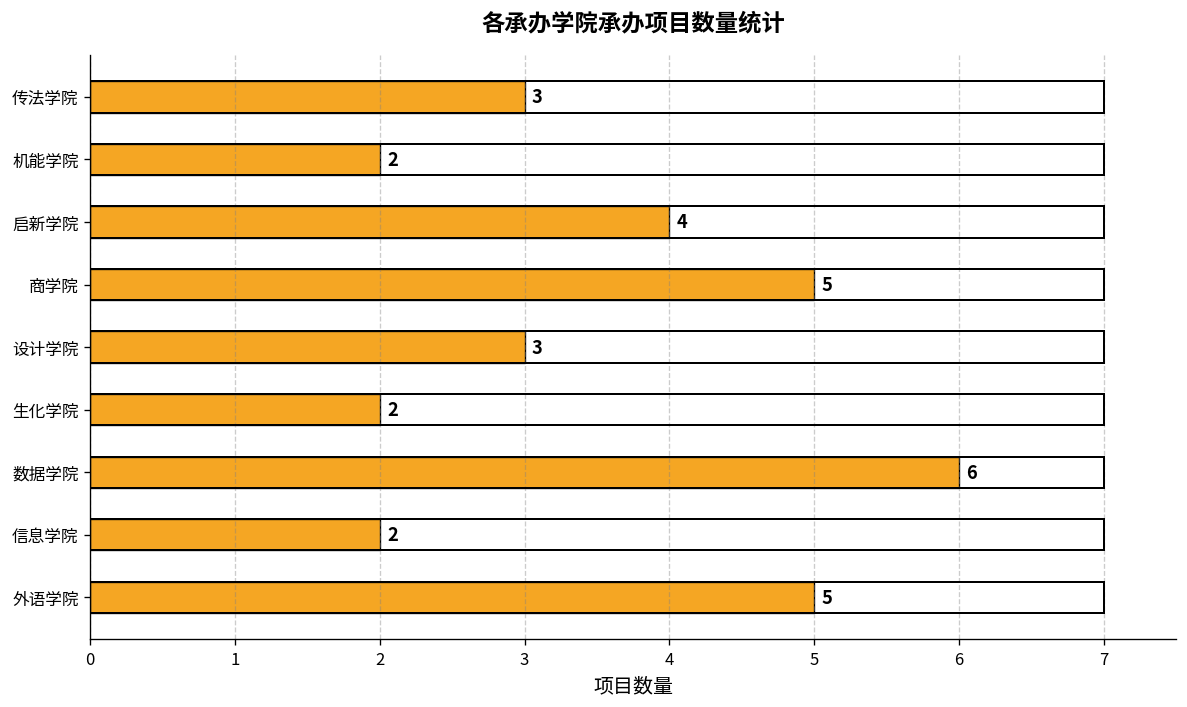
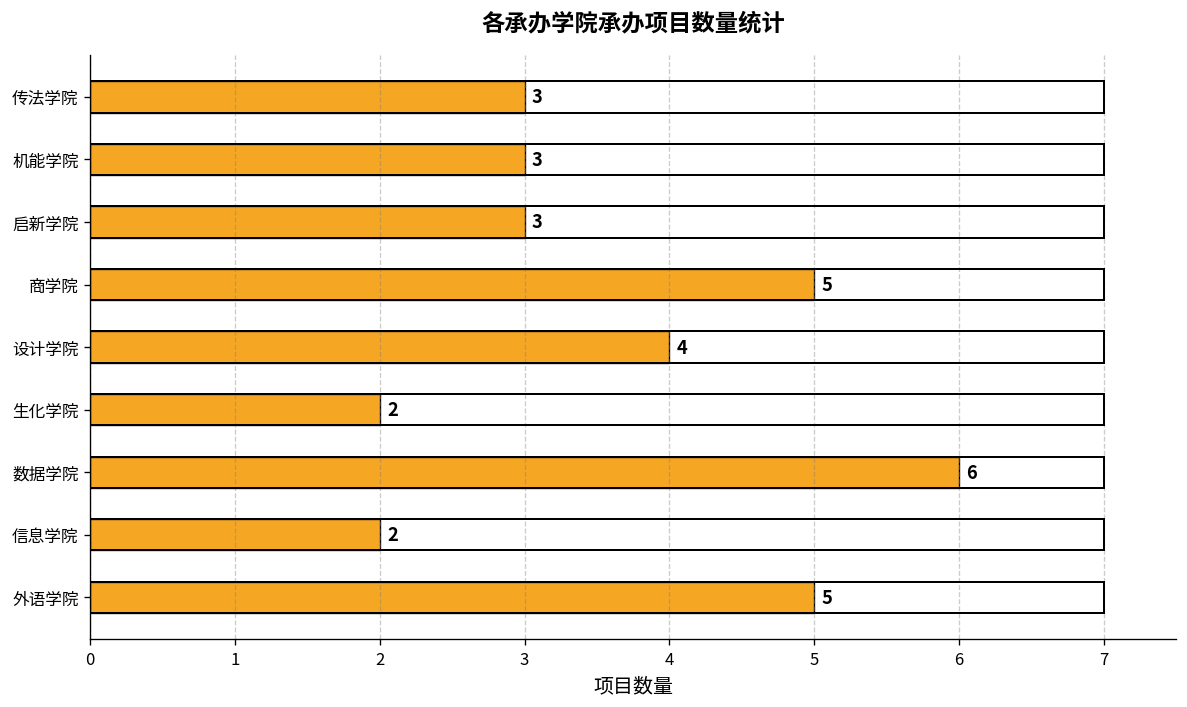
机能学院: 2 -> 3
启新学院: 4 -> 3
设计学院: 3 -> 4
